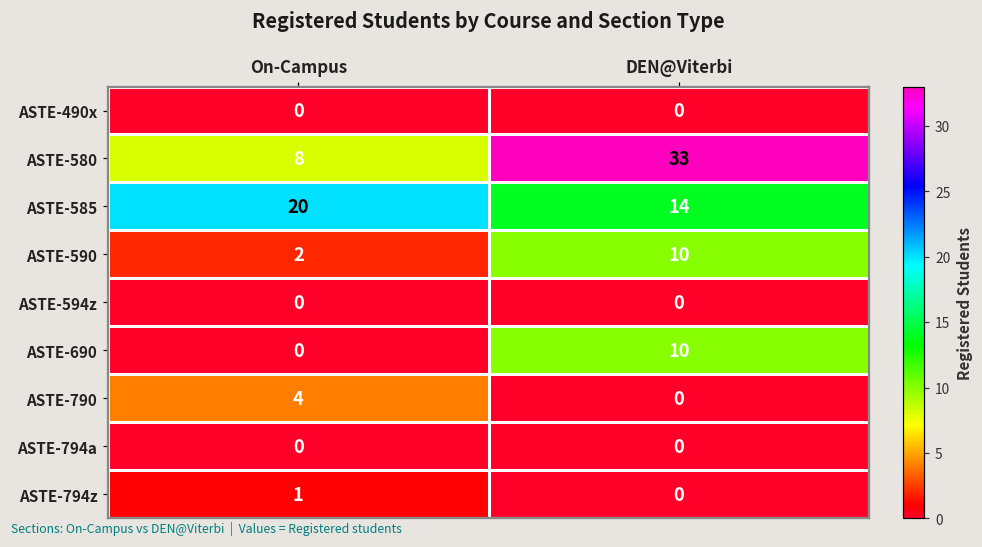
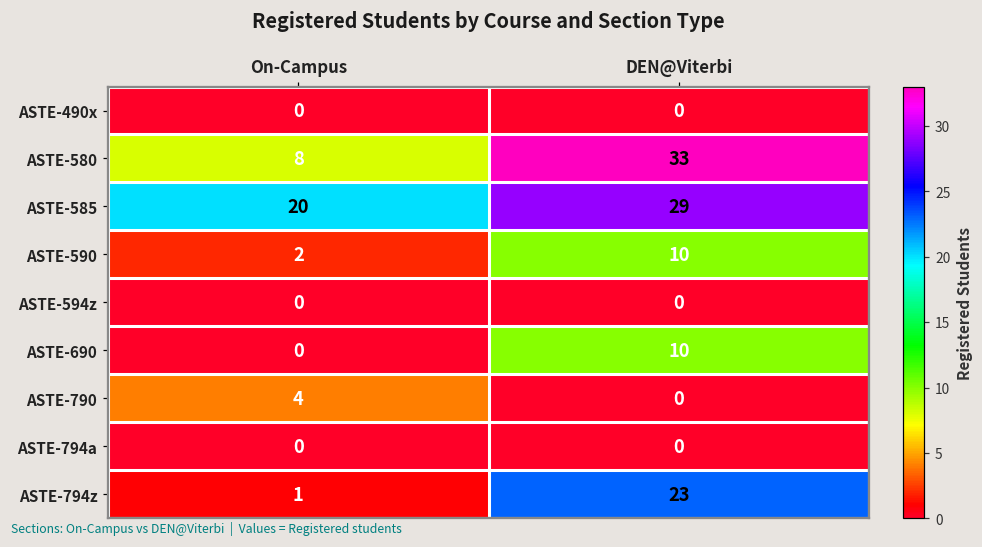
ASTE-585, DEN@Viterbi: 14 -> 29
ASTE-794z, DEN@Viterbi: 0 -> 23
